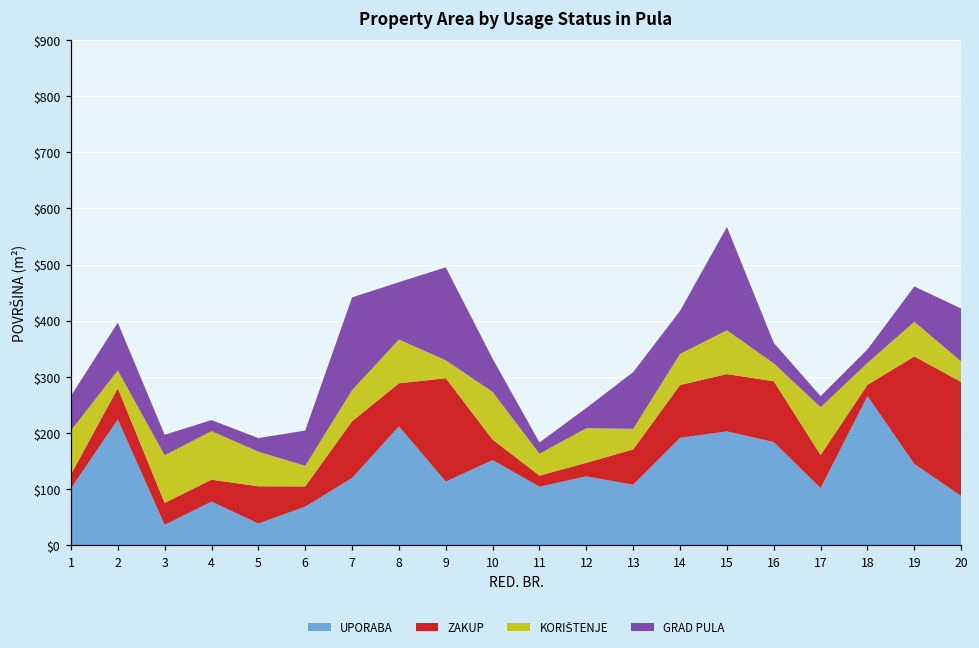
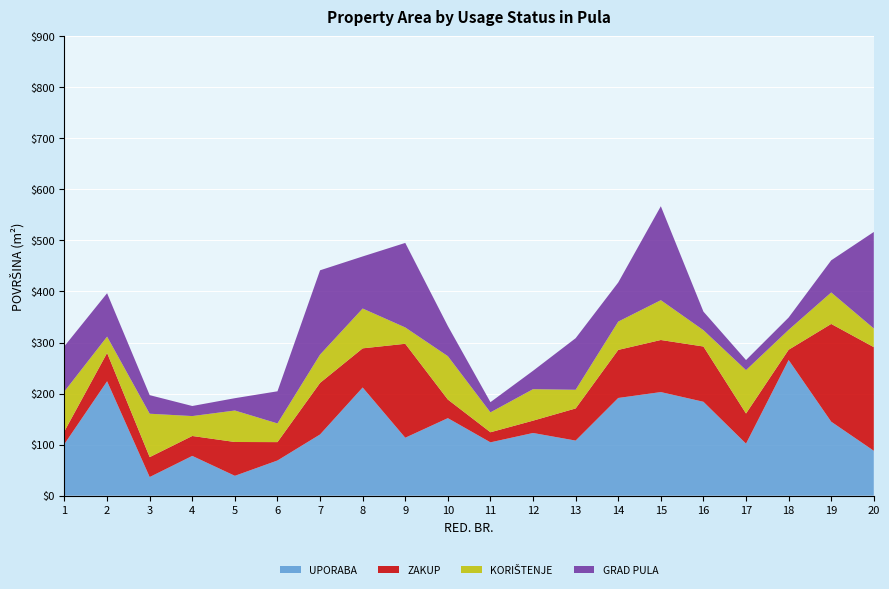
GRAD PULA, 1: $60 -> $90
KORIŠTENJE, 4: $90 -> $40
GRAD PULA, 20: $90 -> $190
